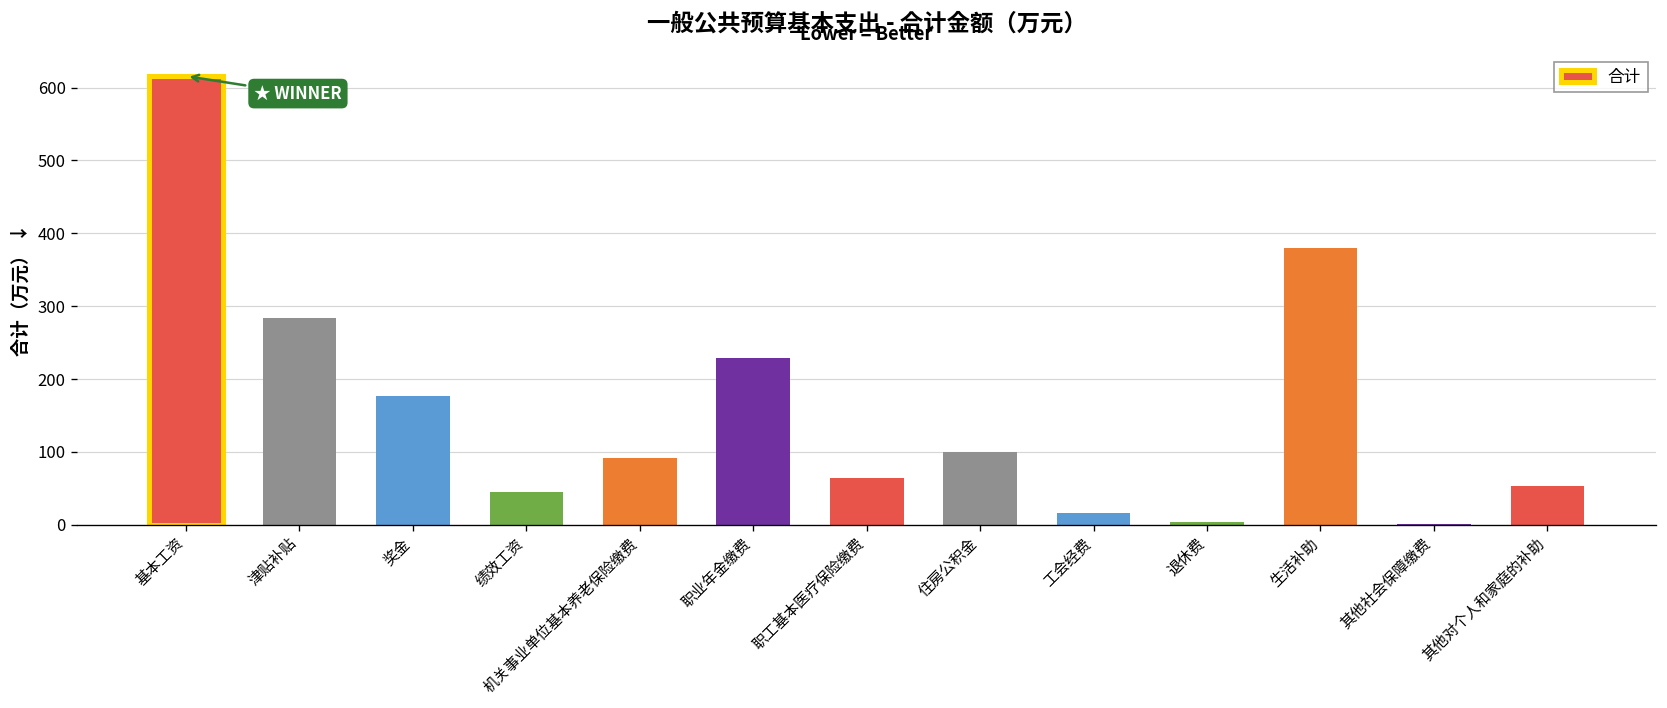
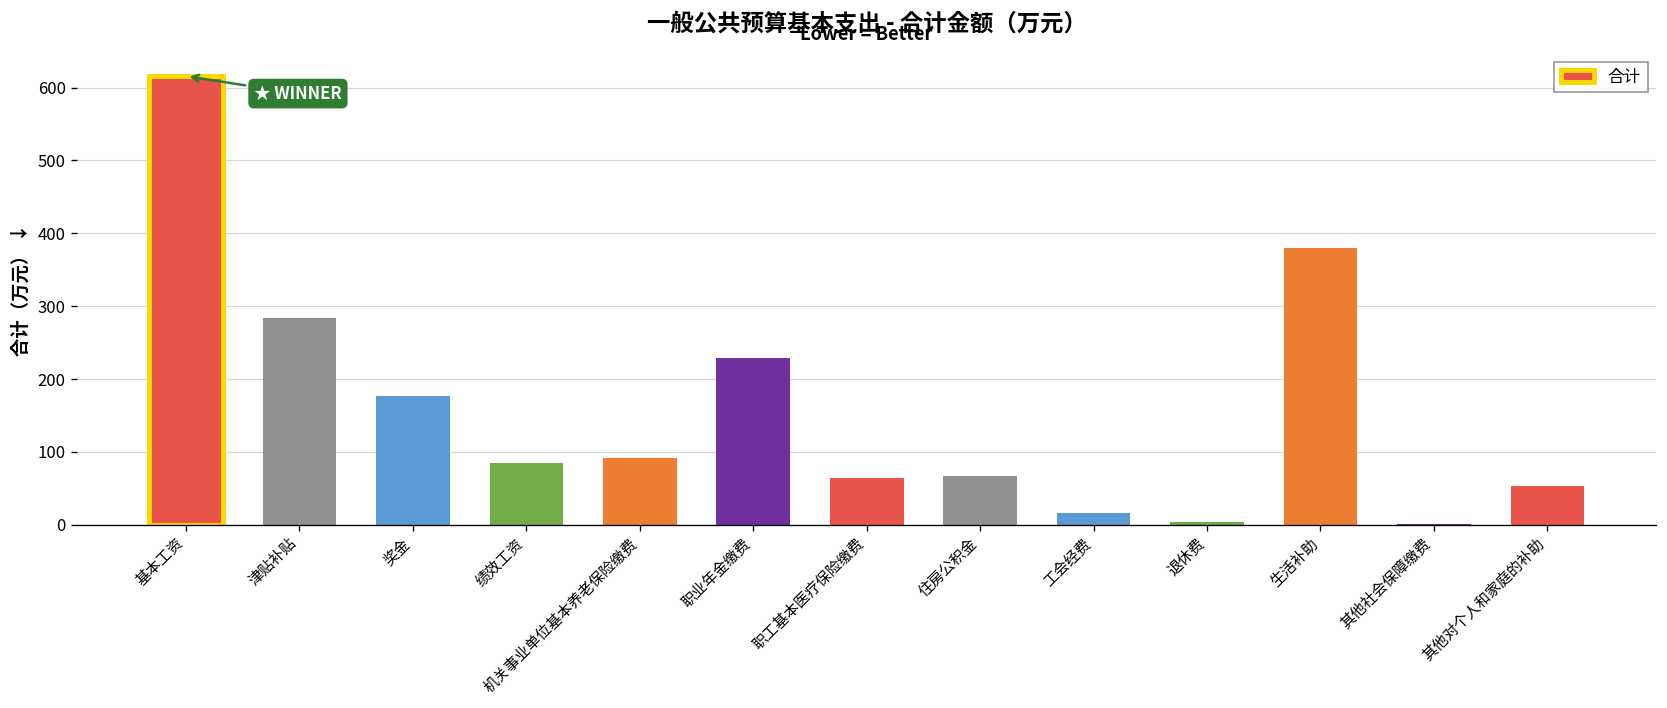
绩效工资: 40 -> 90
住房公积金: 100 -> 70
